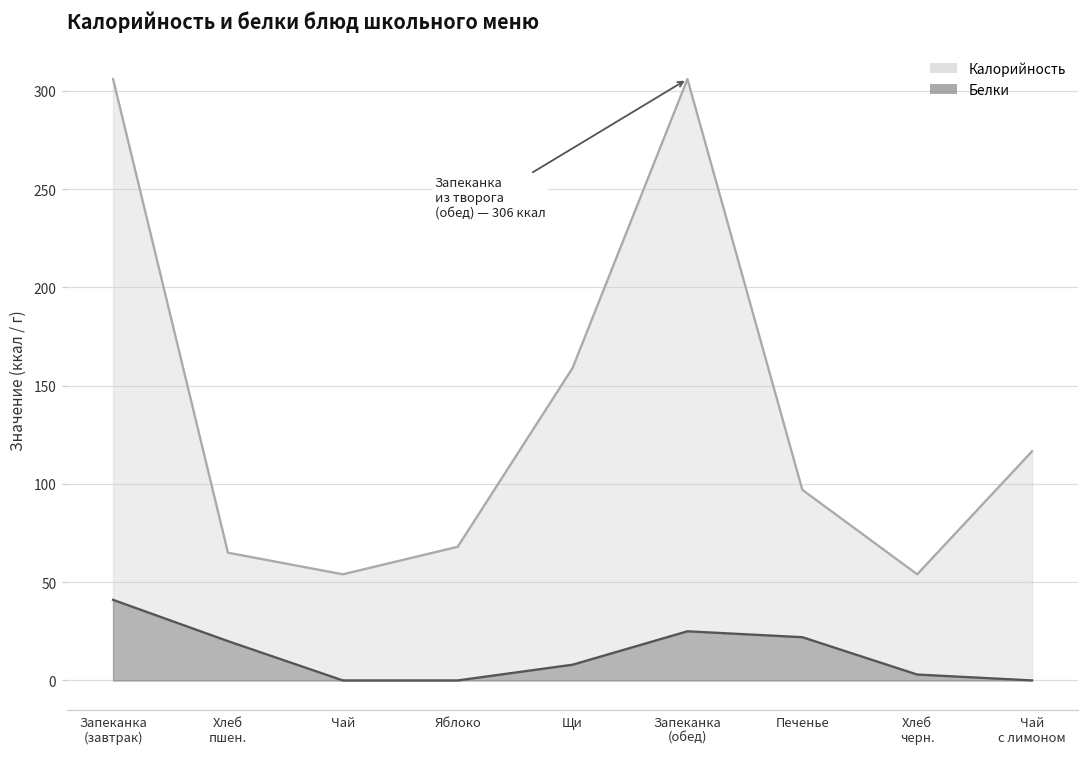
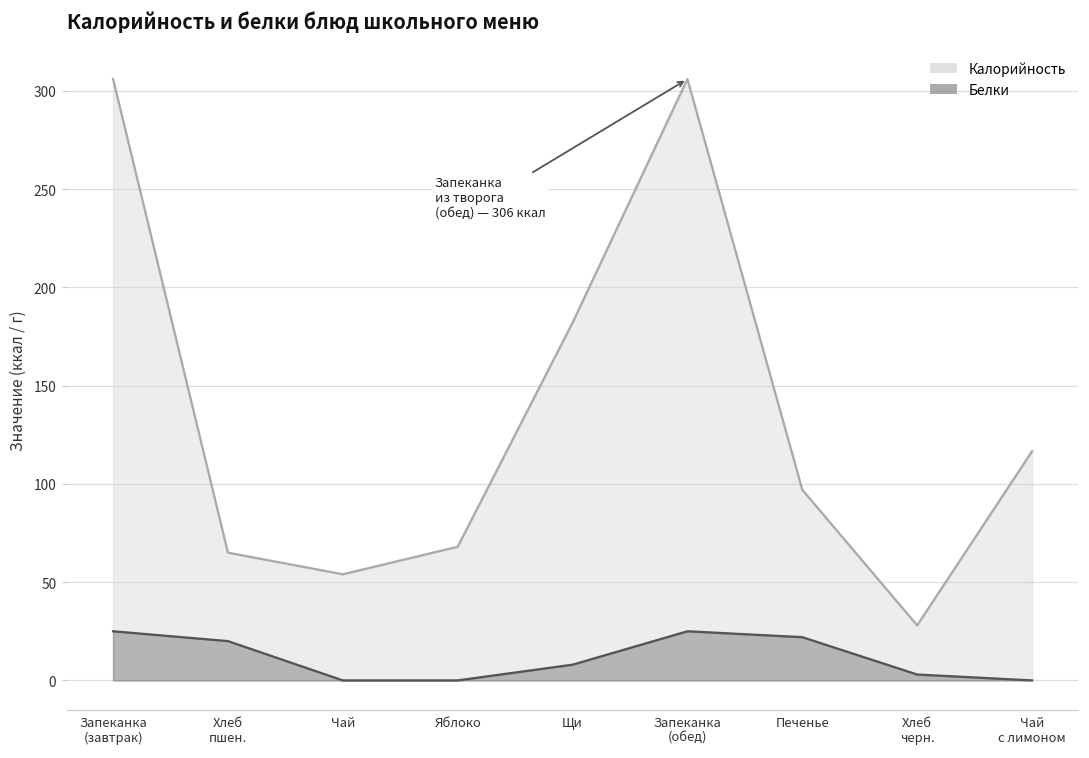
Белки, Запеканка (завтрак): 41 -> 25
Калорийность, Щи: 159 -> 182
Калорийность, Хлеб черн.: 54 -> 28
